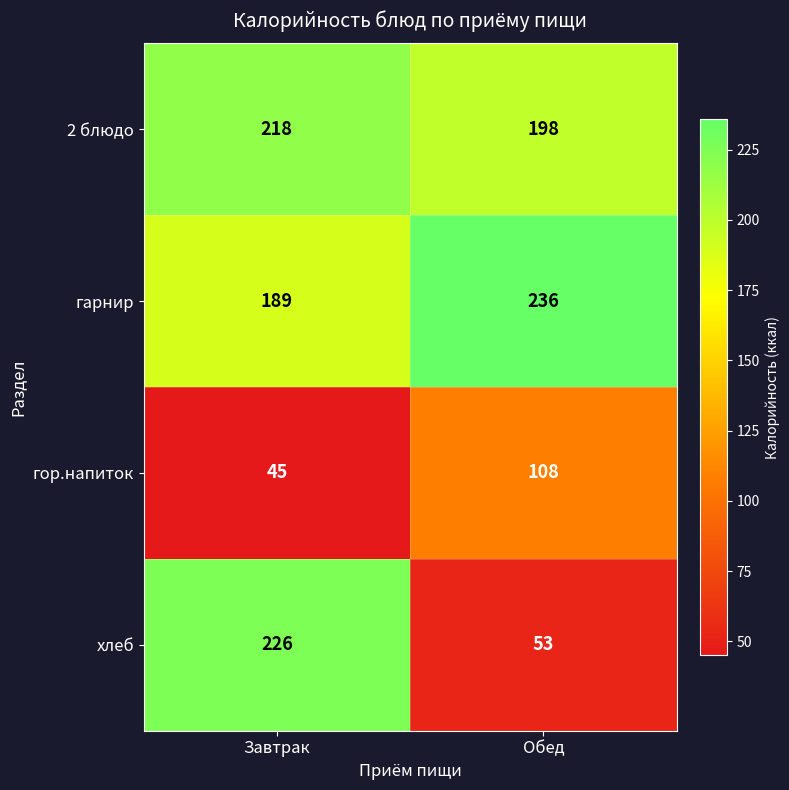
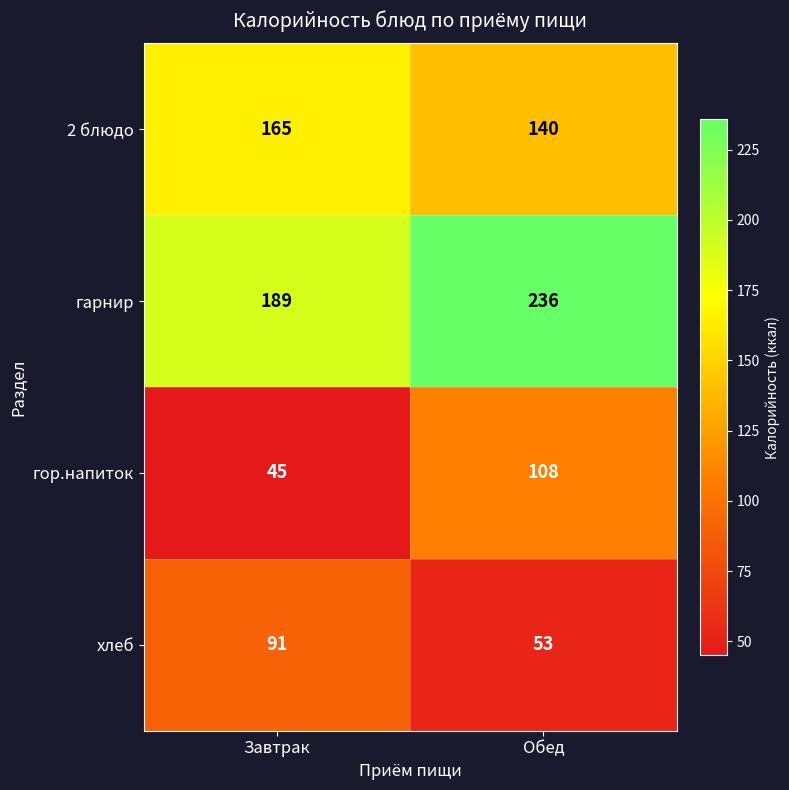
2 блюдо, Завтрак: 218 -> 165
2 блюдо, Обед: 198 -> 140
хлеб, Завтрак: 226 -> 91
